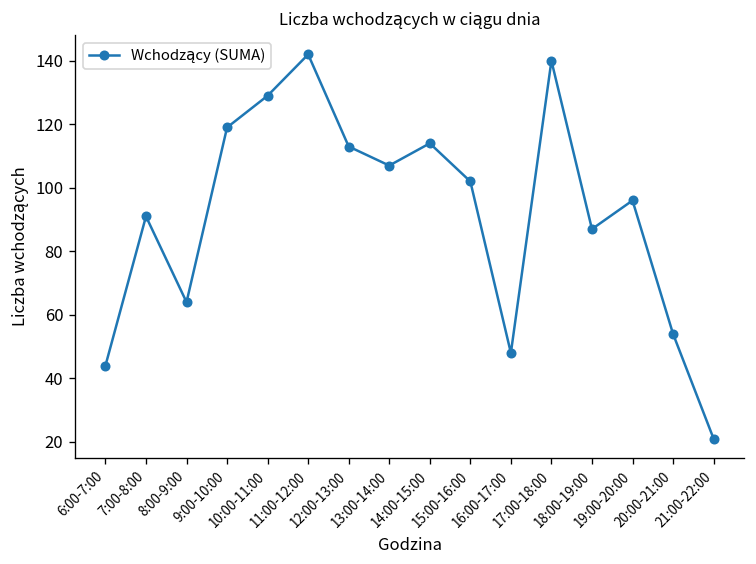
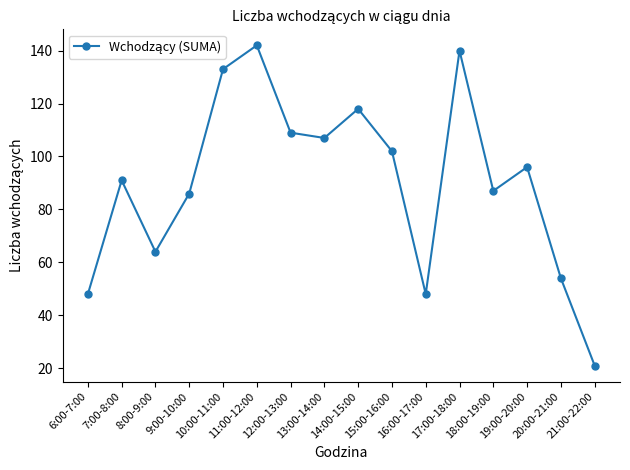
6:00-7:00: 44 -> 48
9:00-10:00: 119 -> 86
10:00-11:00: 129 -> 133
12:00-13:00: 113 -> 109
14:00-15:00: 114 -> 118
